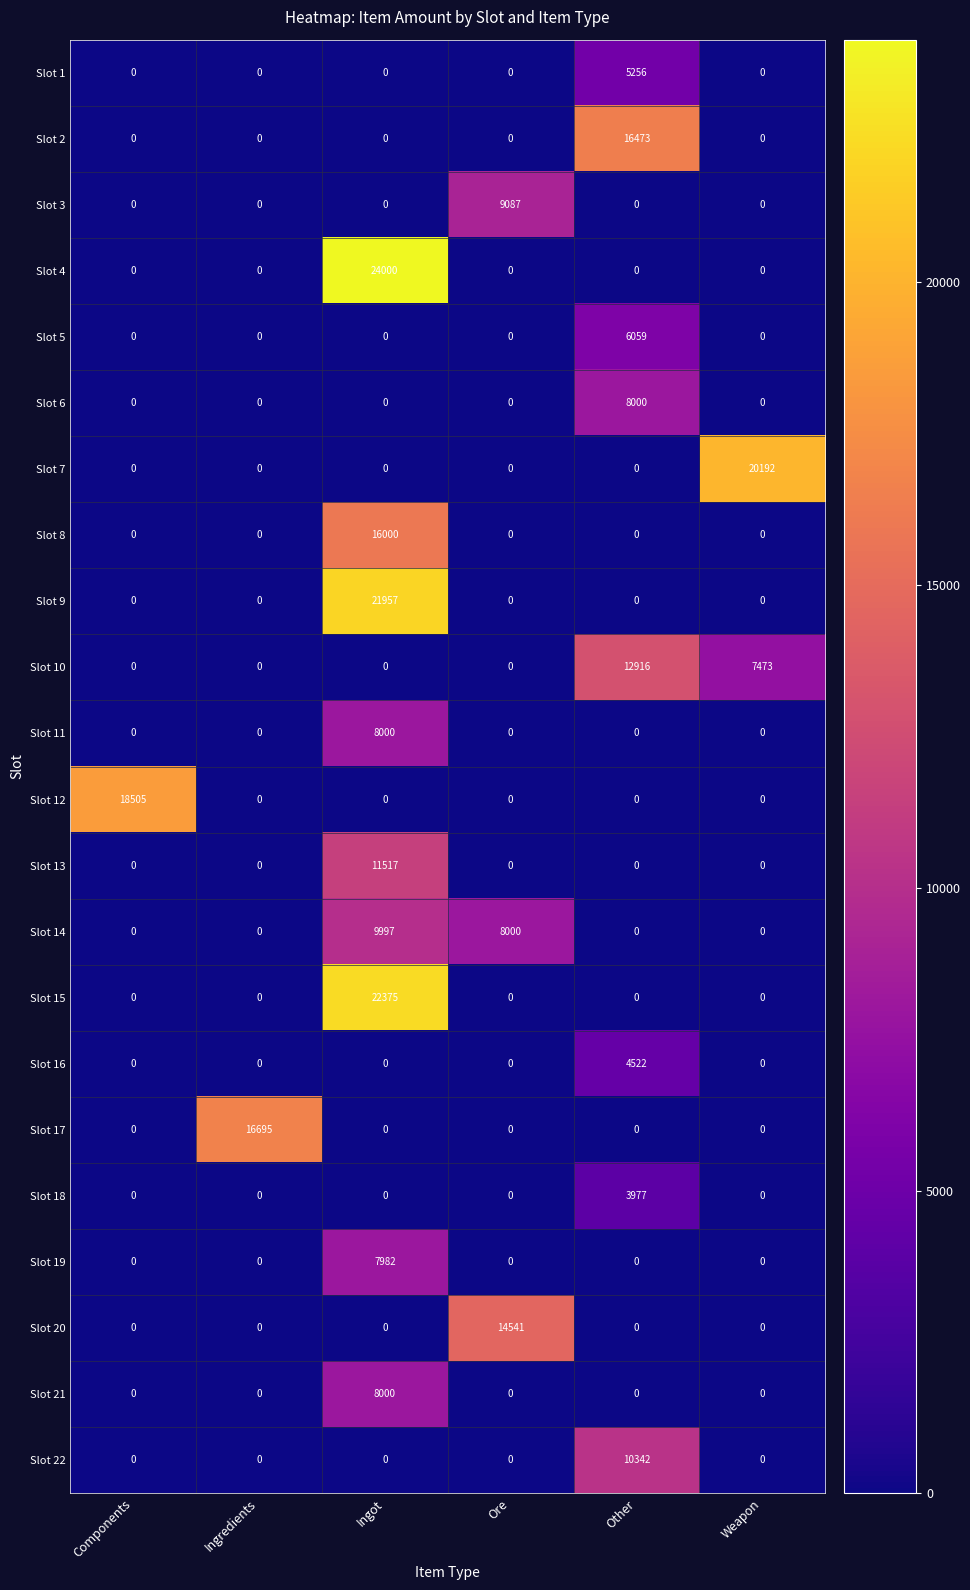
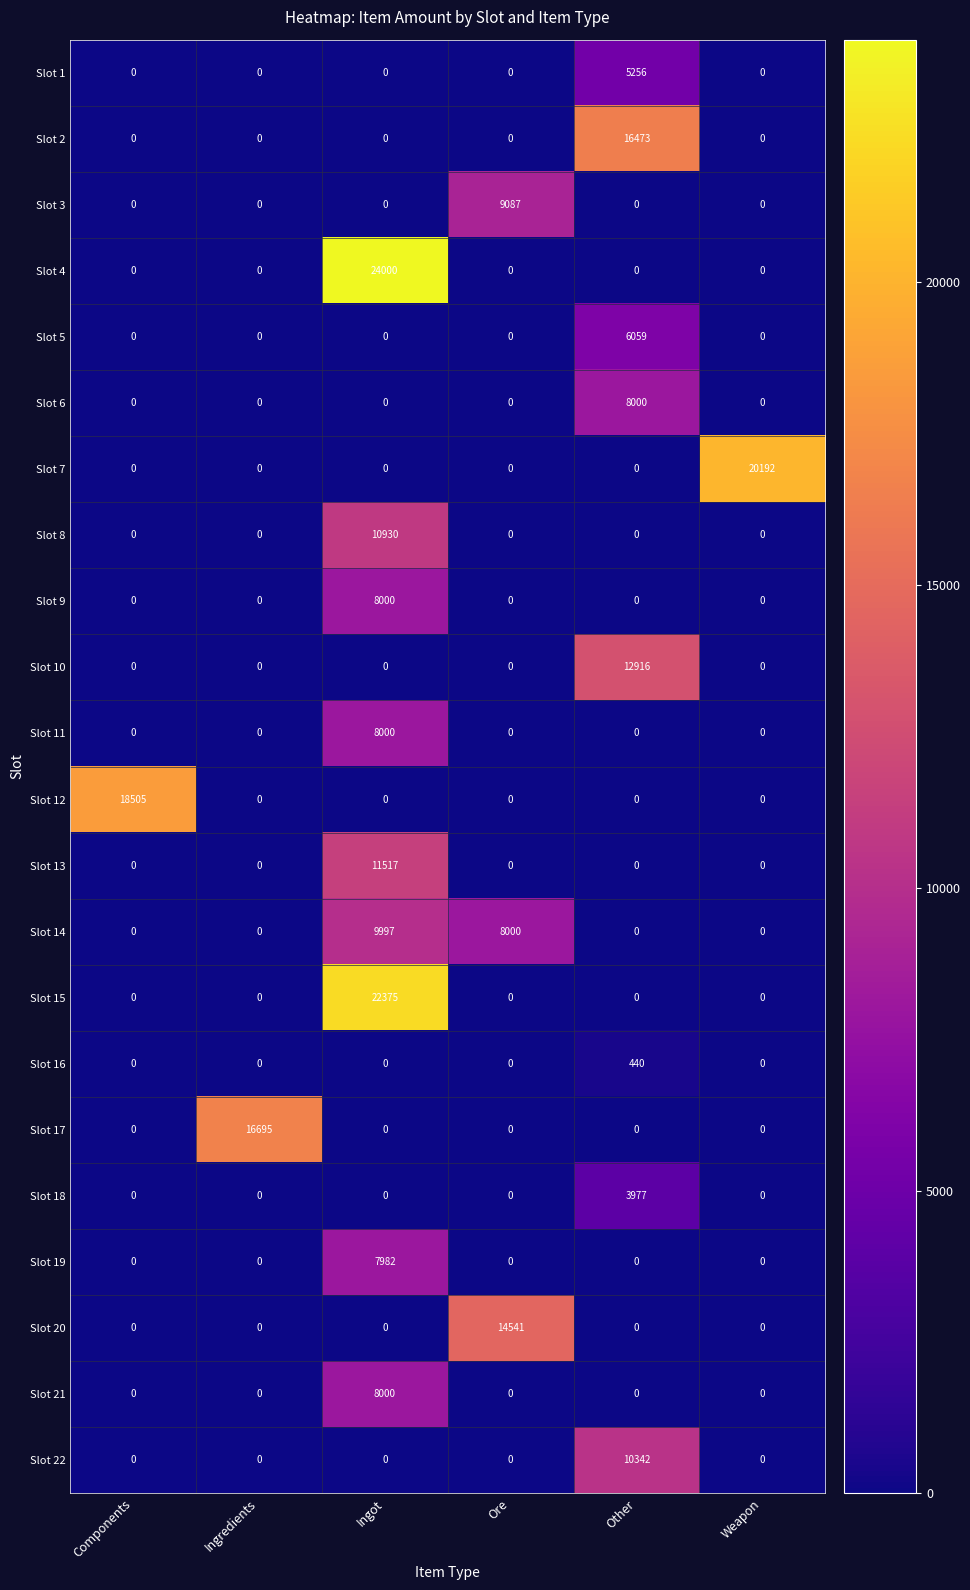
Slot 8, Ingot: 16000 -> 10930
Slot 9, Ingot: 21957 -> 8000
Slot 10, Weapon: 7473 -> 0
Slot 16, Other: 4522 -> 440
